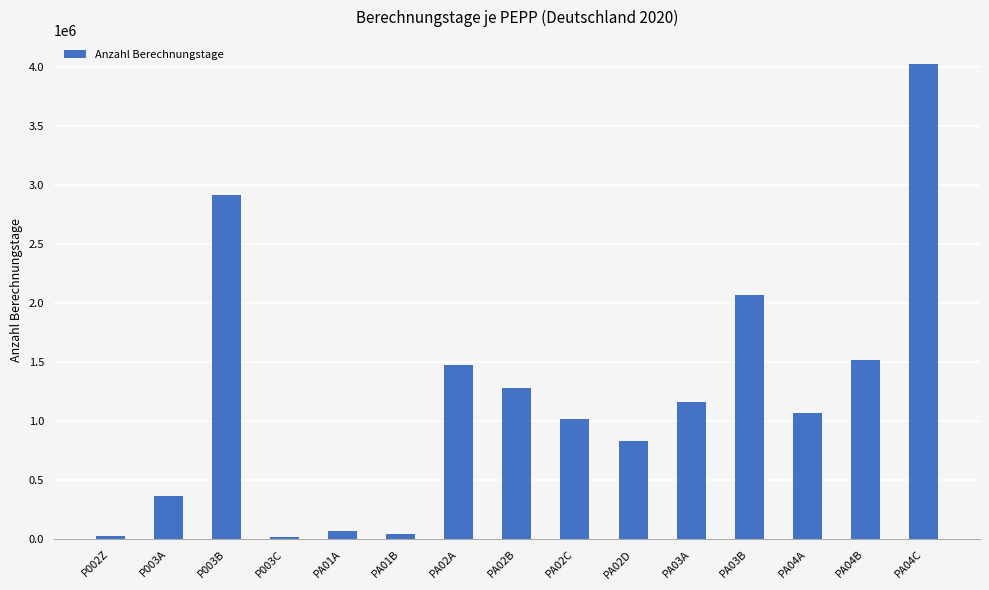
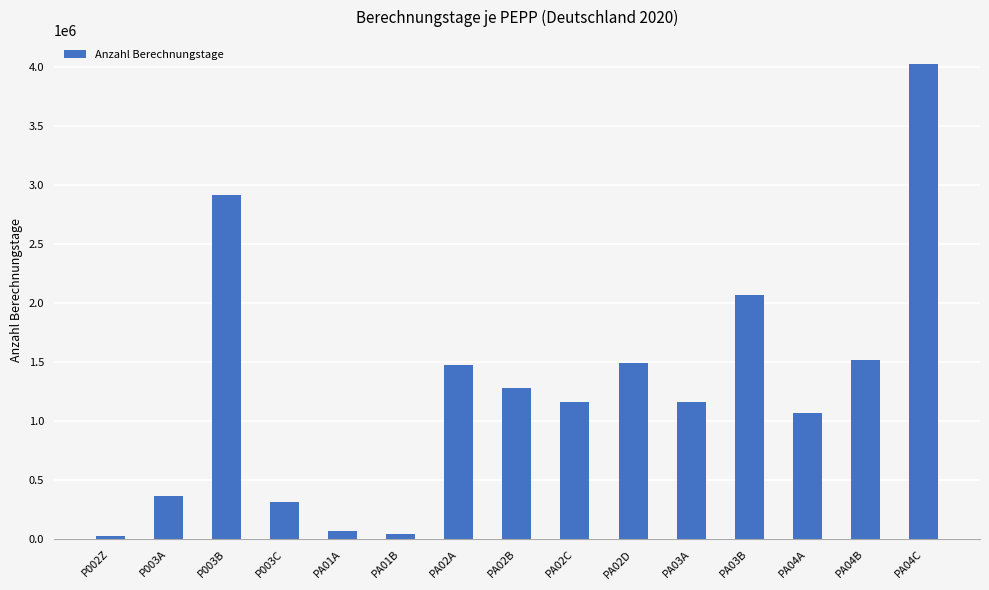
P003C: 20000 -> 320000
PA02C: 1020000 -> 1160000
PA02D: 830000 -> 1500000
